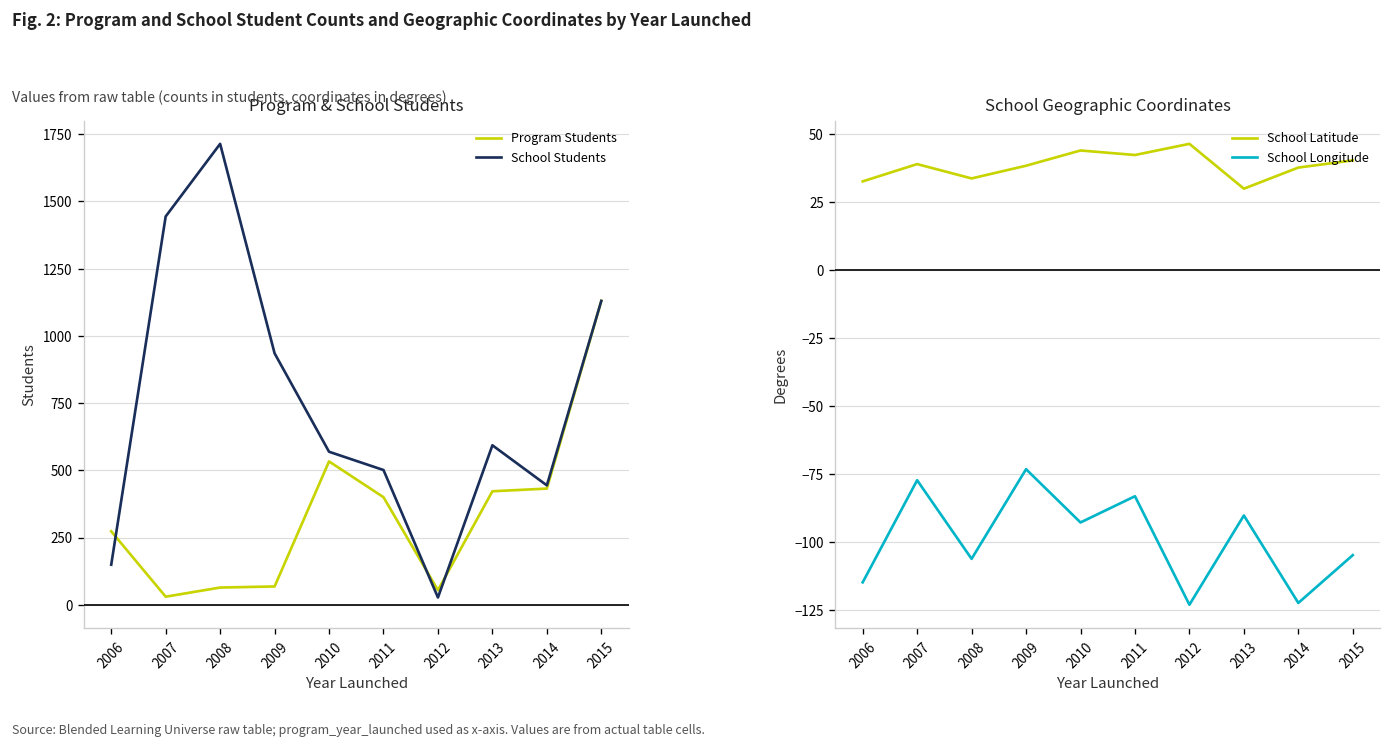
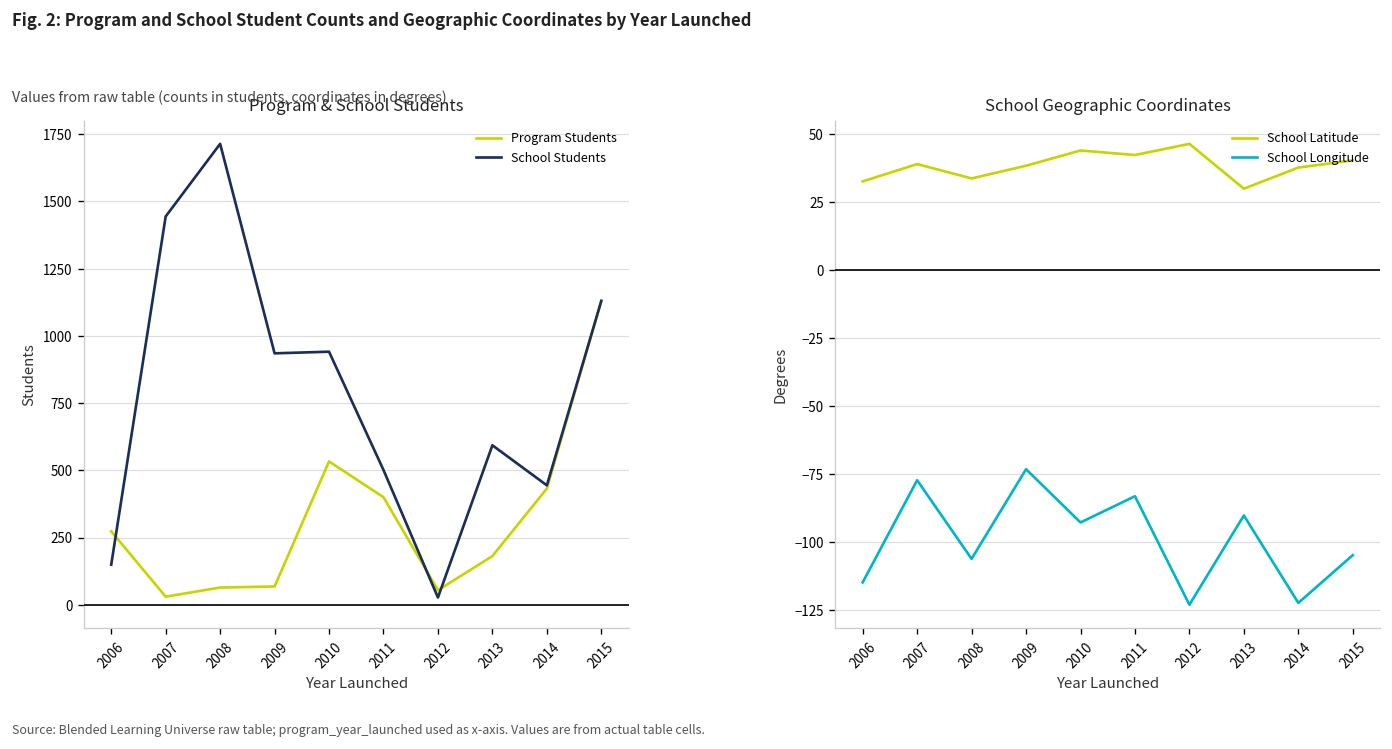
Program & School Students, School Students, 2010: 570 -> 940
Program & School Students, Program Students, 2013: 420 -> 180
